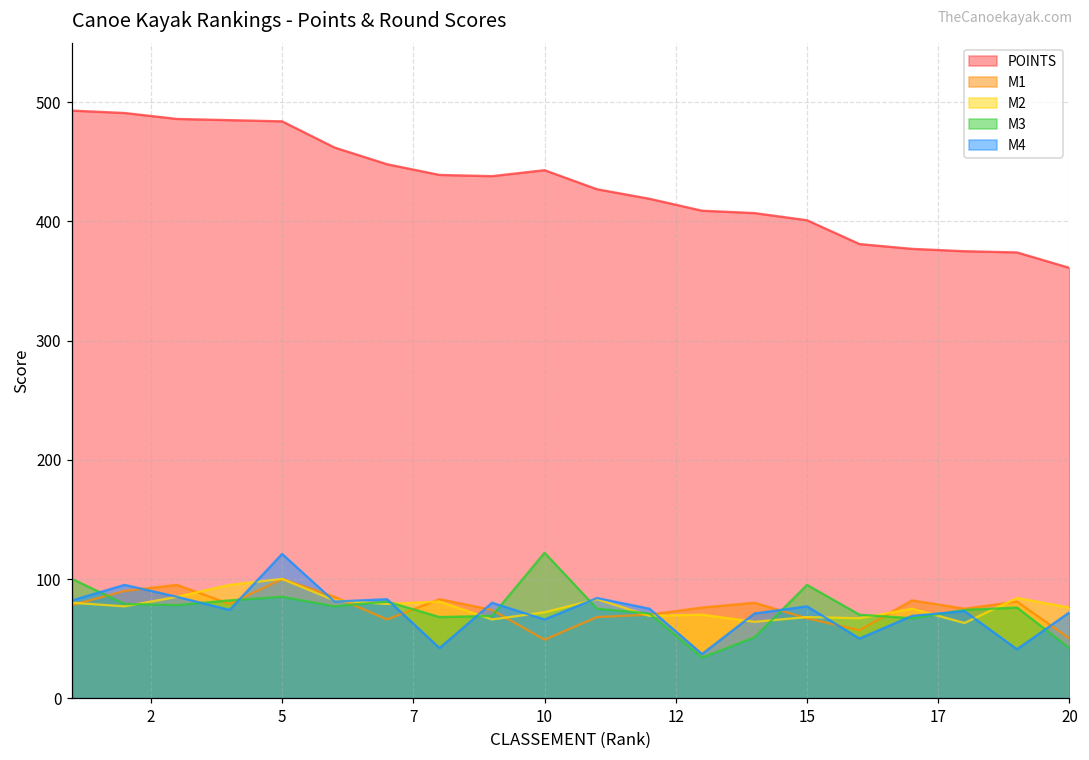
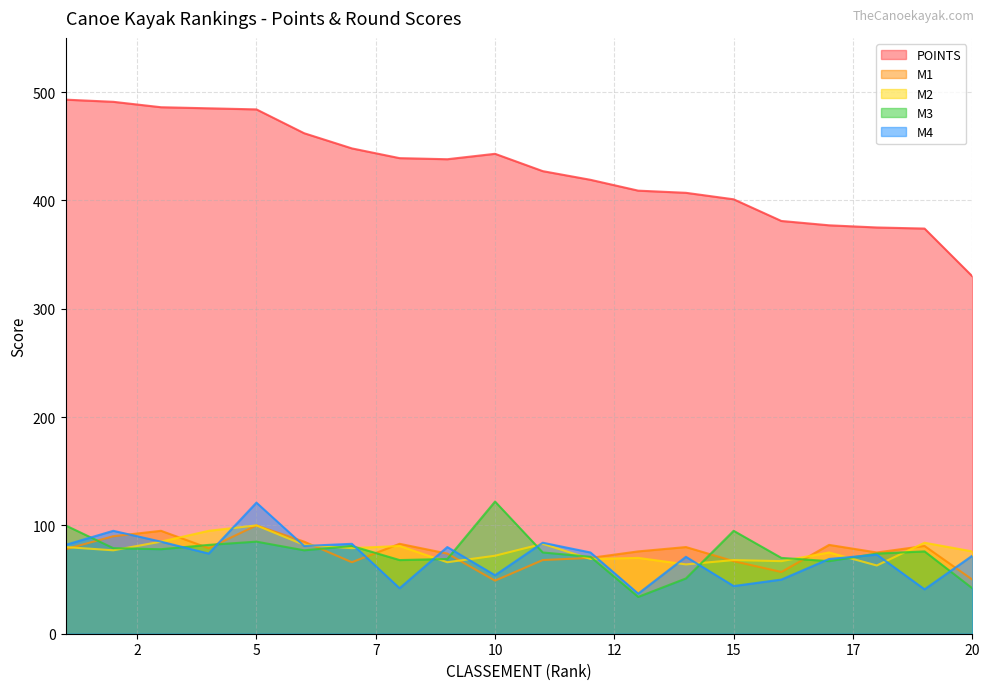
M4, 10: 66 -> 54
M4, 15: 77 -> 44
POINTS, 20: 361 -> 330
